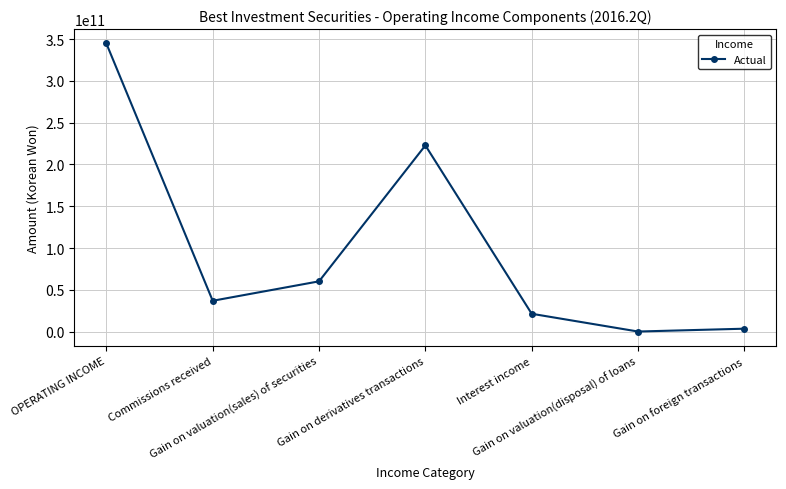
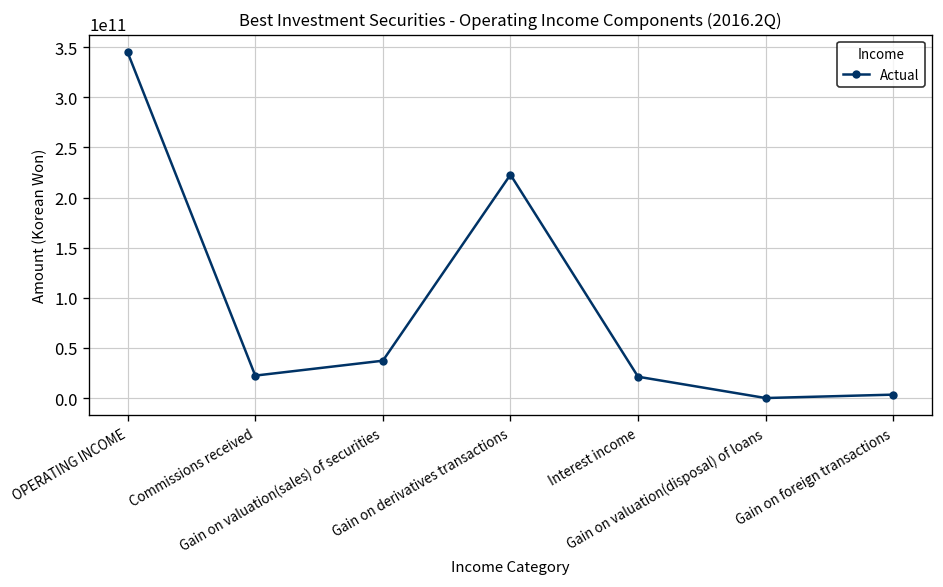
Commissions received: 40000000000 -> 20000000000
Gain on valuation(sales) of securities: 60000000000 -> 40000000000
